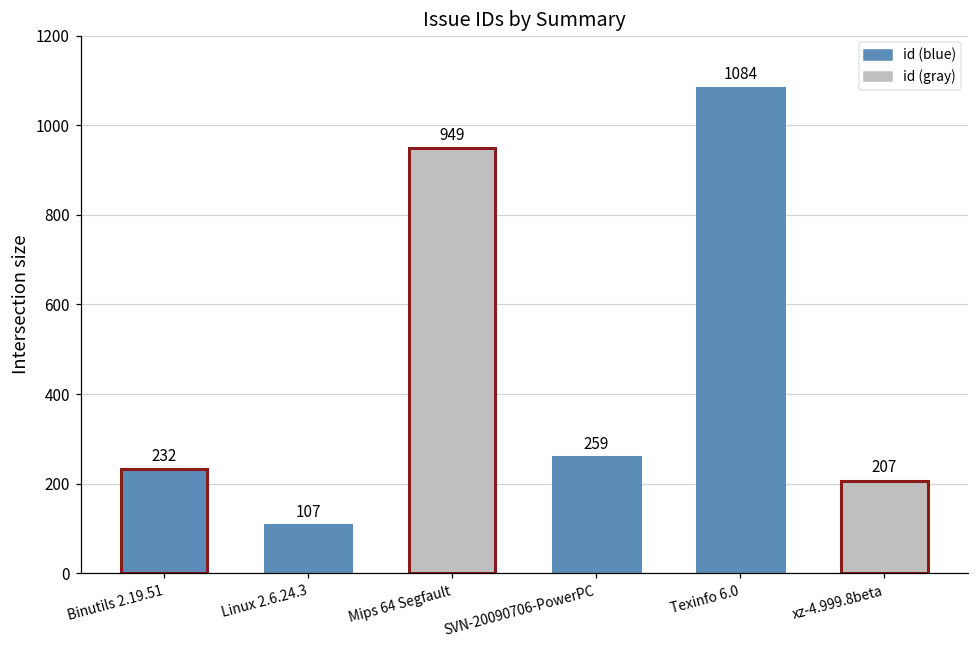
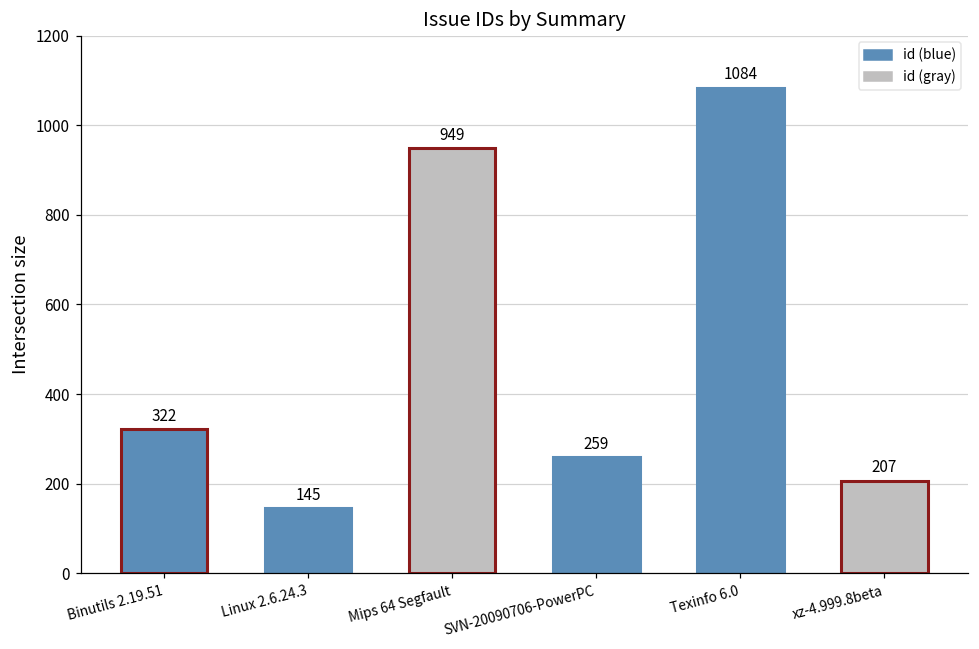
Binutils 2.19.51: 232 -> 322
Linux 2.6.24.3: 107 -> 145
